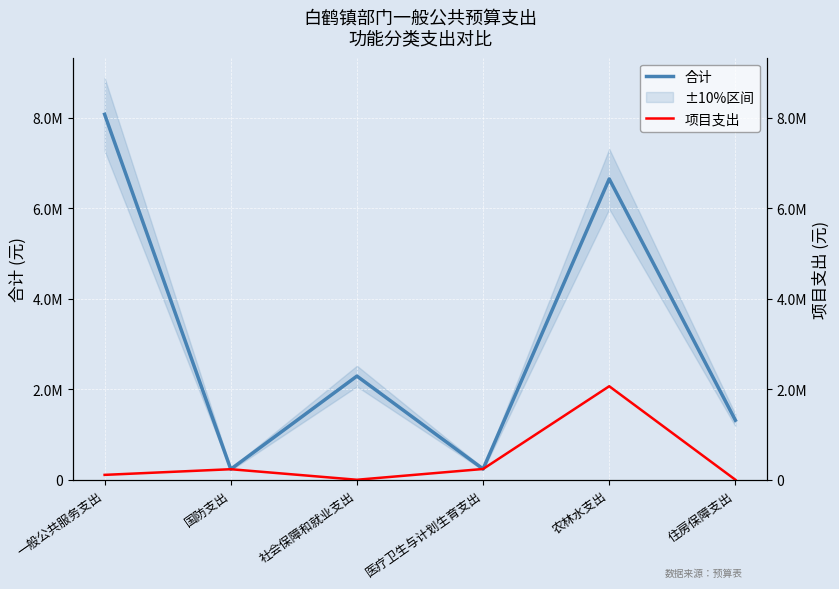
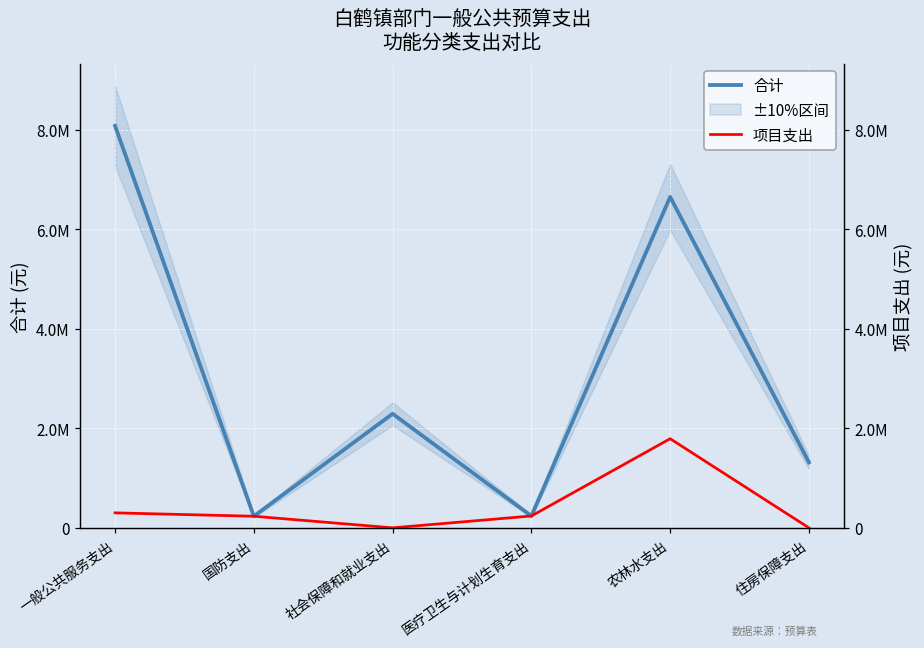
项目支出, 一般公共服务支出: 100000 -> 300000
项目支出, 农林水支出: 2100000 -> 1800000
